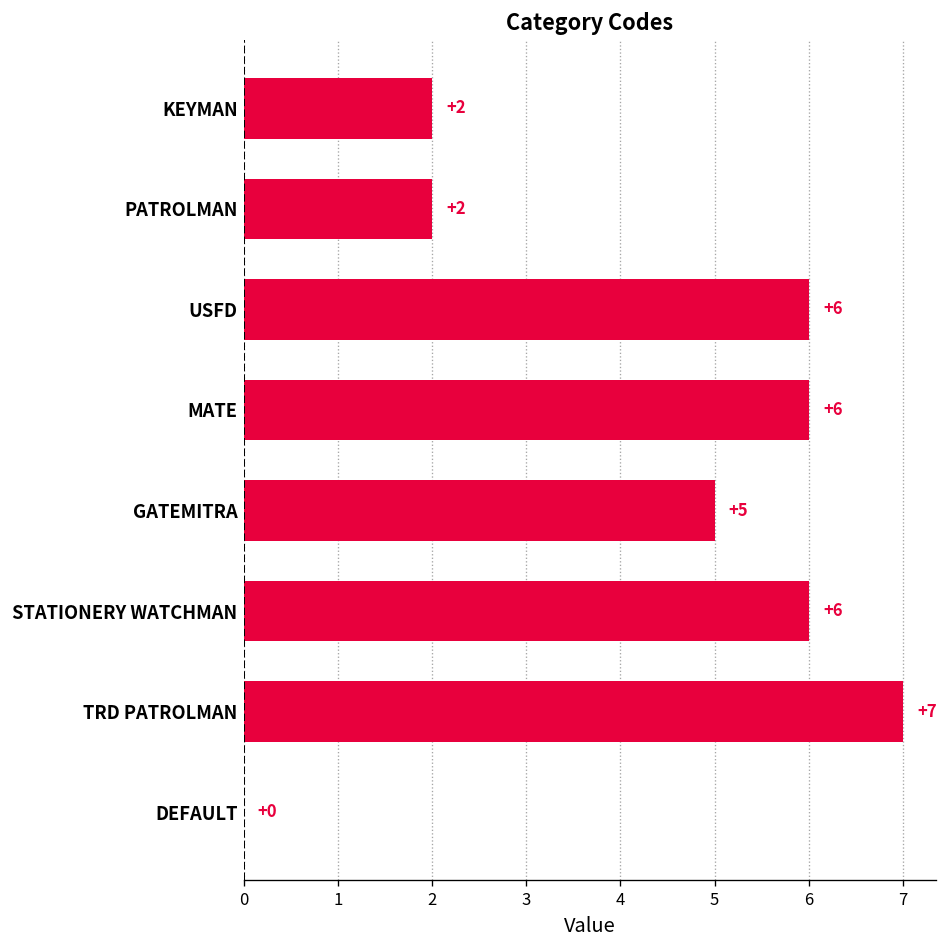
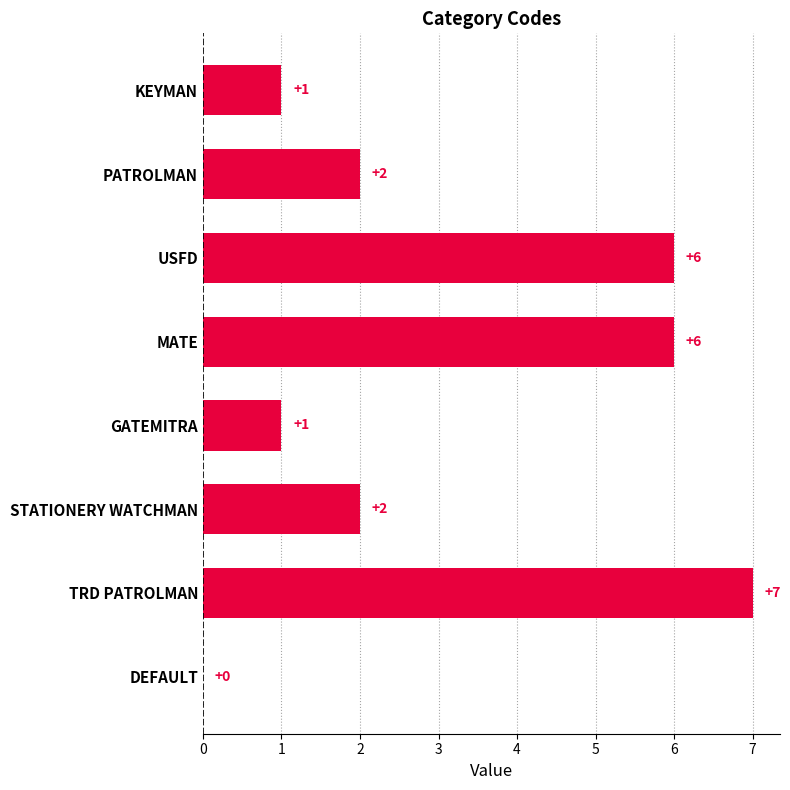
KEYMAN: +2 -> +1
GATEMITRA: +5 -> +1
STATIONERY WATCHMAN: +6 -> +2
